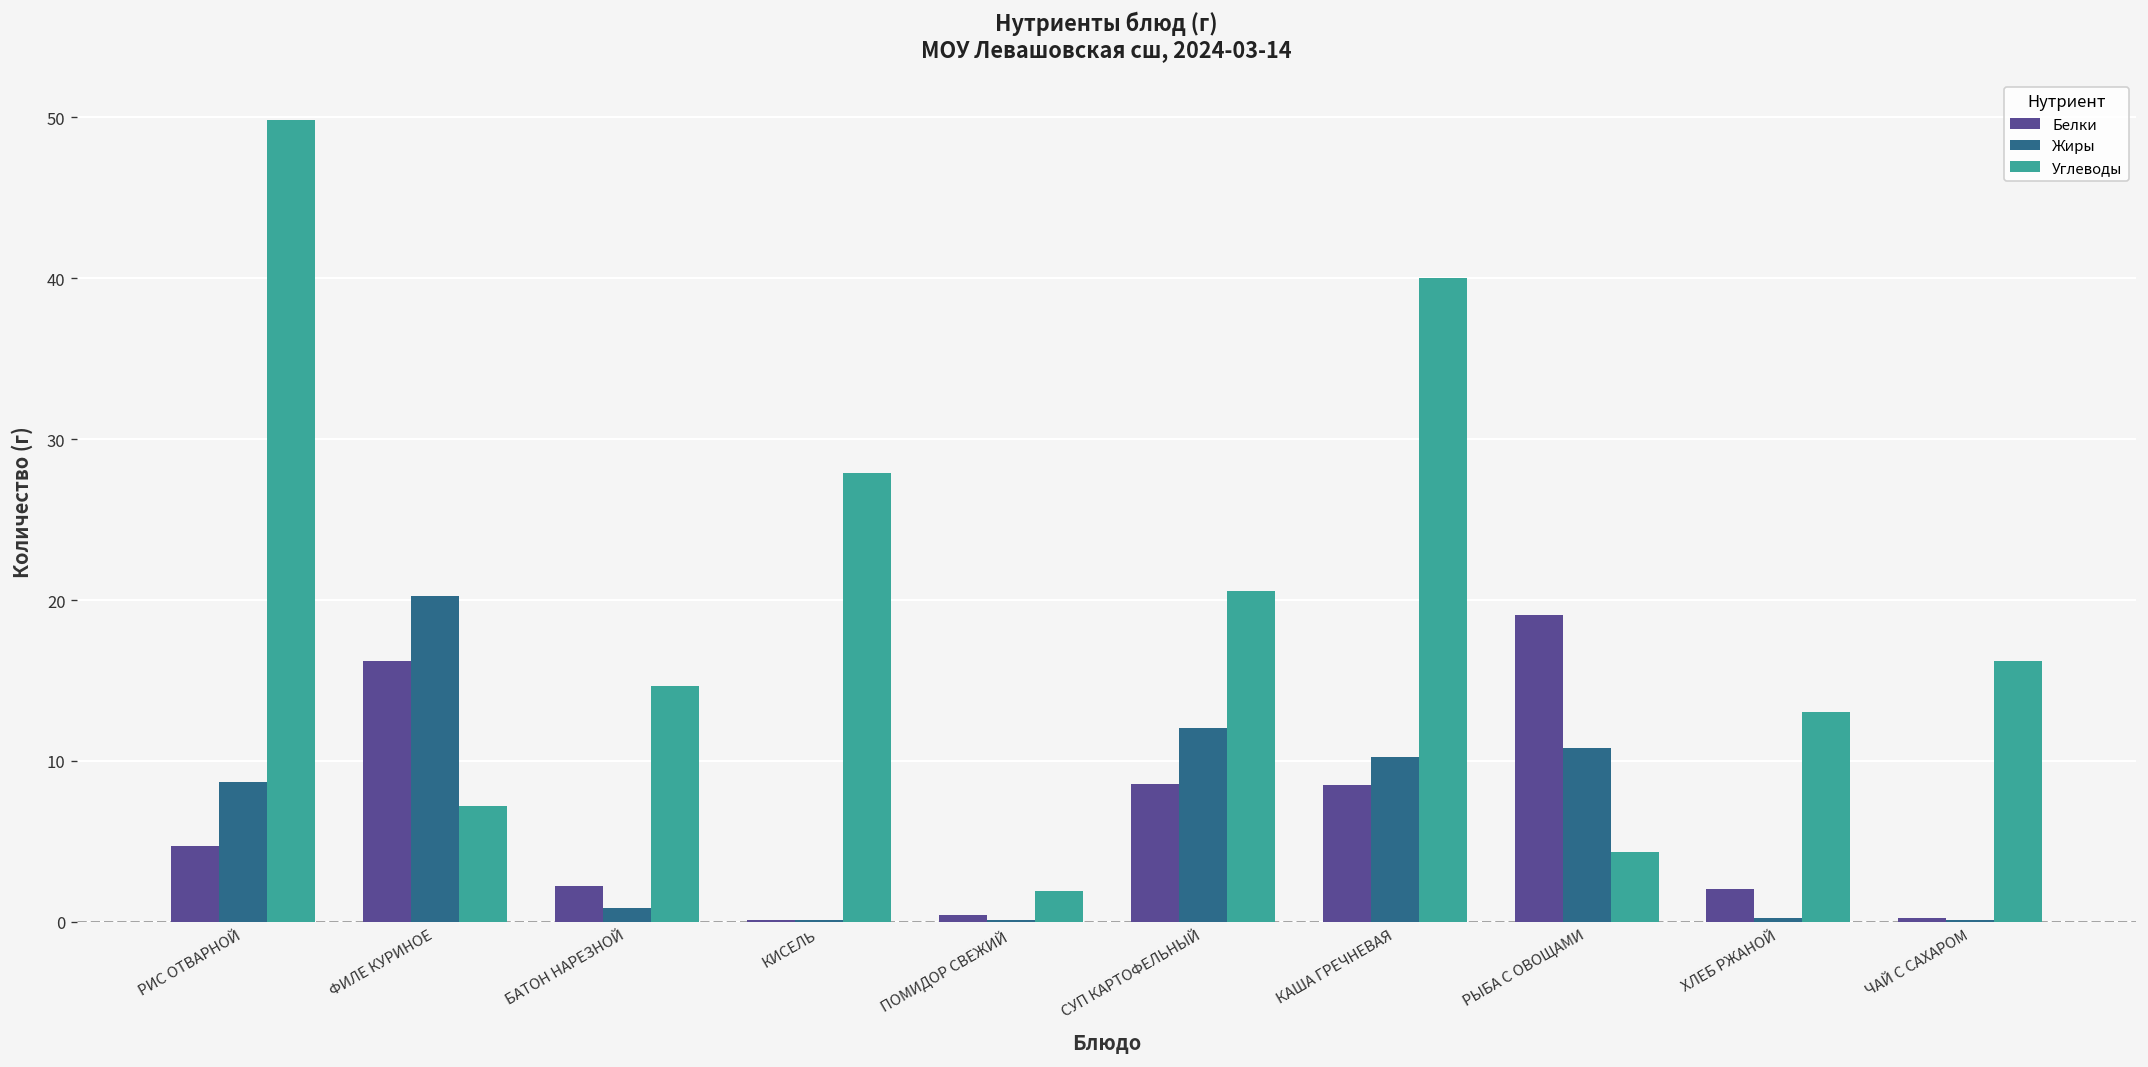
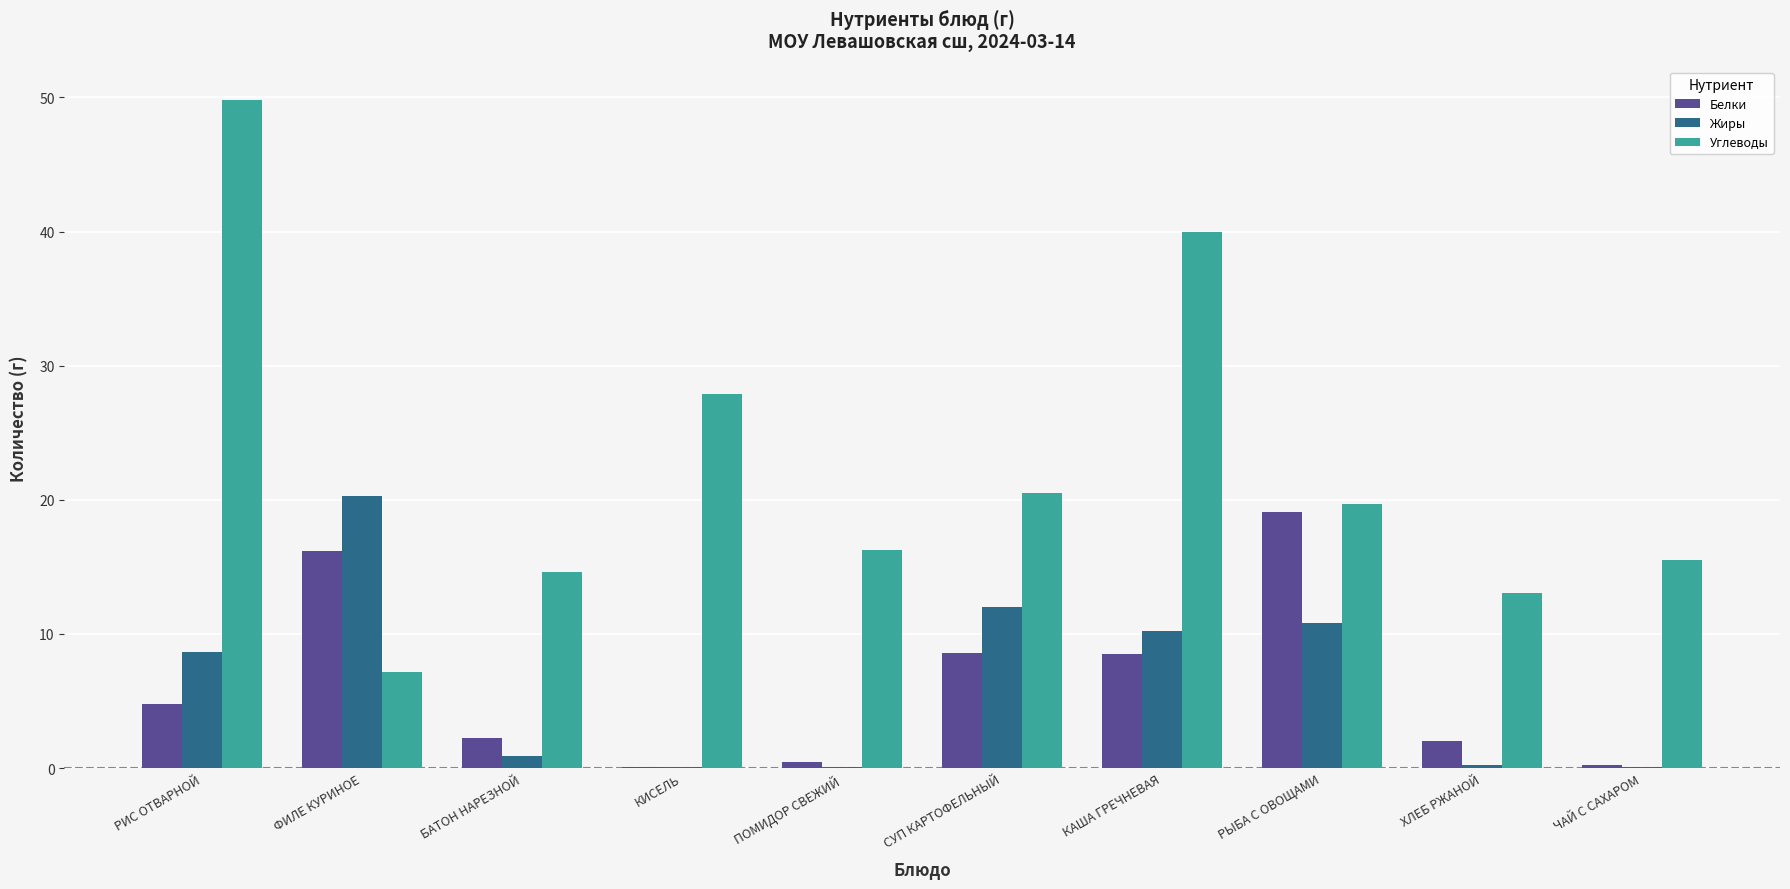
Углеводы, ПОМИДОР СВЕЖИЙ: 1.9 -> 16.3
Углеводы, РЫБА С ОВОЩАМИ: 4.4 -> 19.7
Углеводы, ЧАЙ С САХАРОМ: 16.2 -> 15.5
